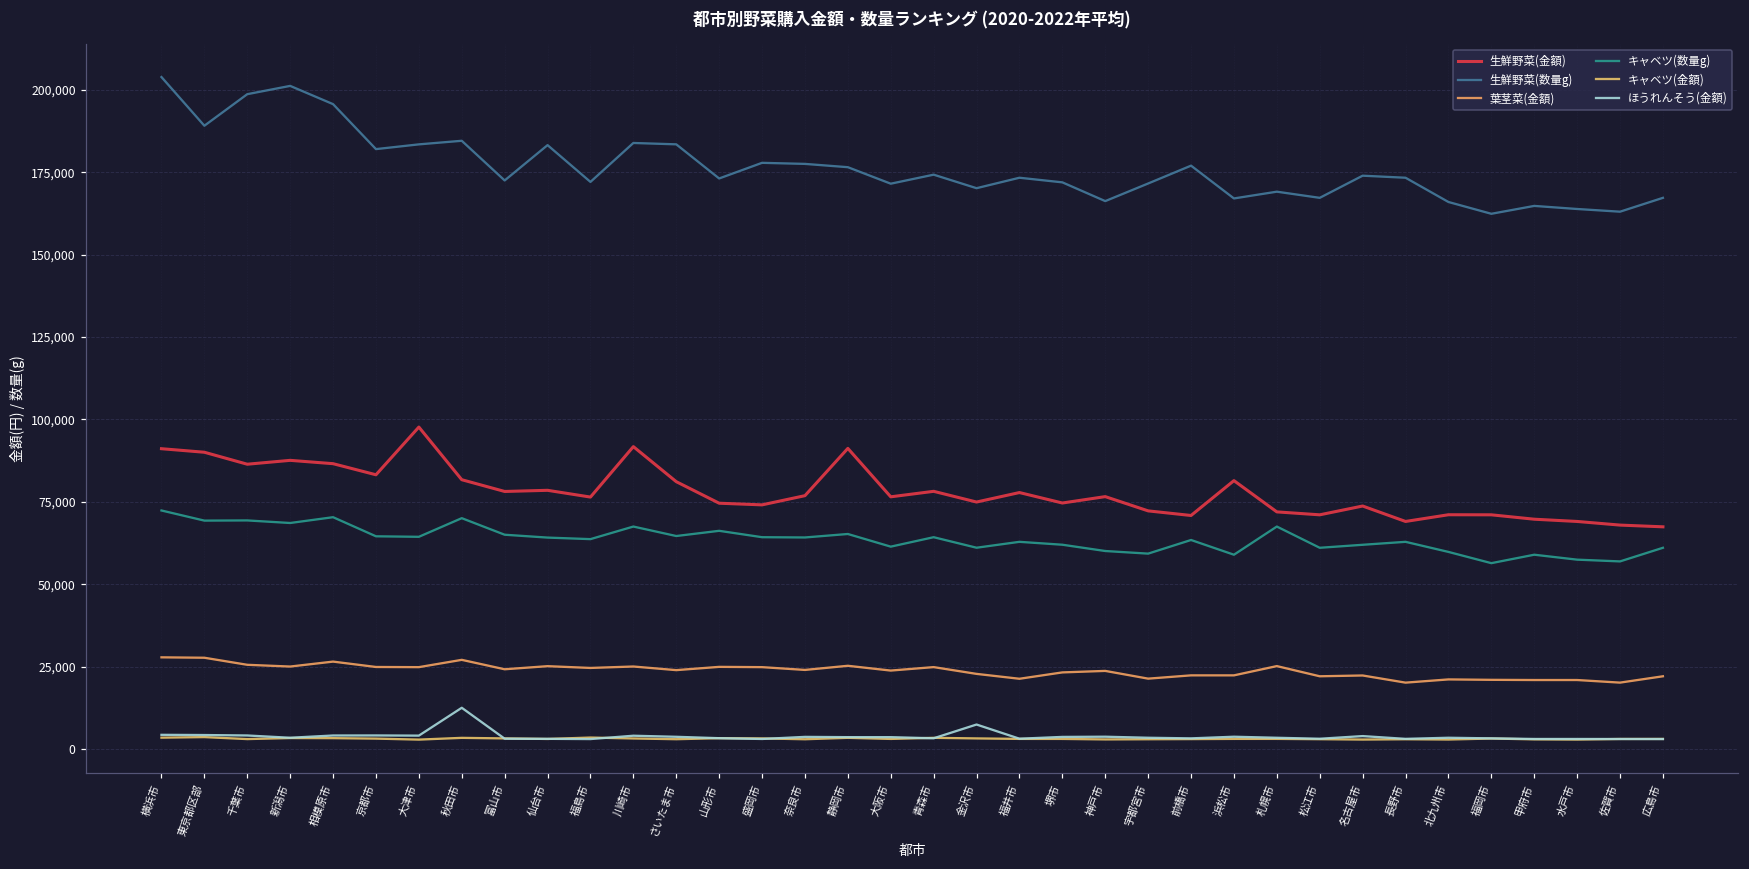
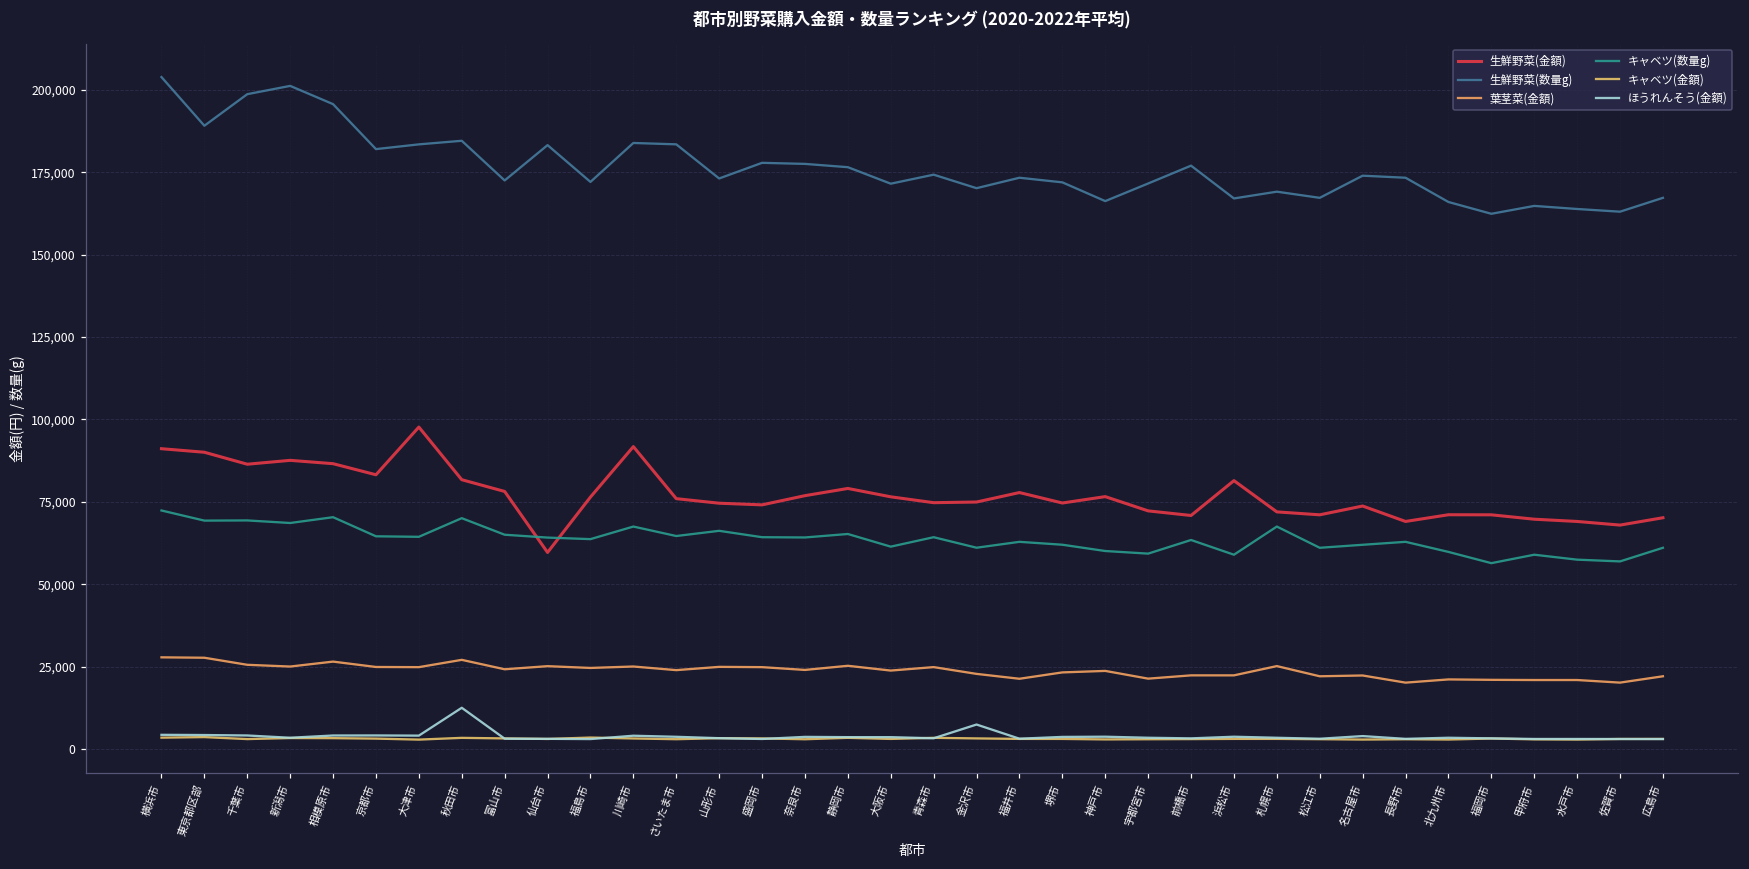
生鮮野菜(金額), 仙台市: 78,000 -> 60,000
生鮮野菜(金額), さいたま市: 81,000 -> 76,000
生鮮野菜(金額), 静岡市: 91,000 -> 79,000
生鮮野菜(金額), 青森市: 78,000 -> 75,000
生鮮野菜(金額), 広島市: 67,000 -> 70,000
